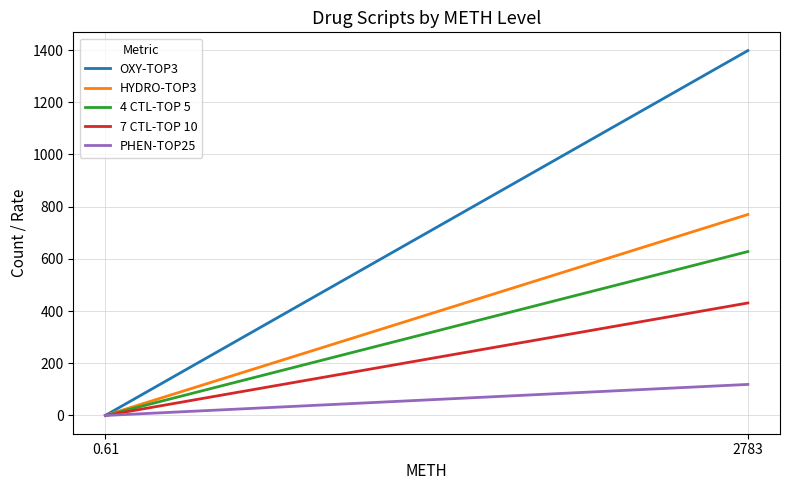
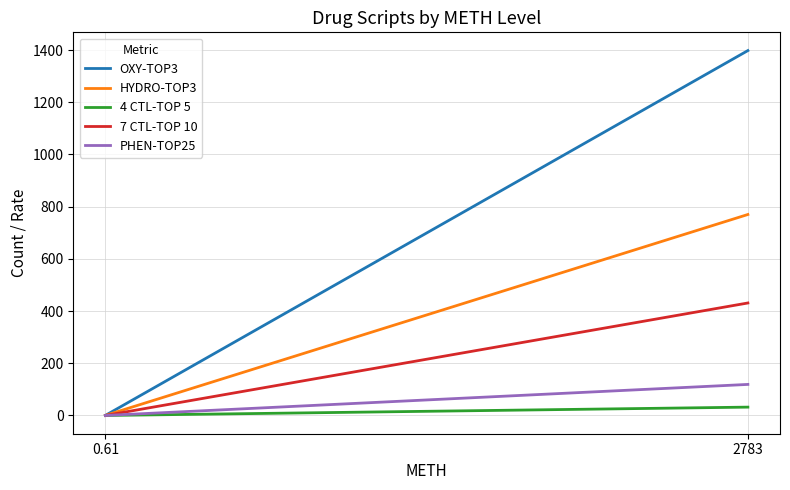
4 CTL-TOP 5, 2783: 630 -> 30
